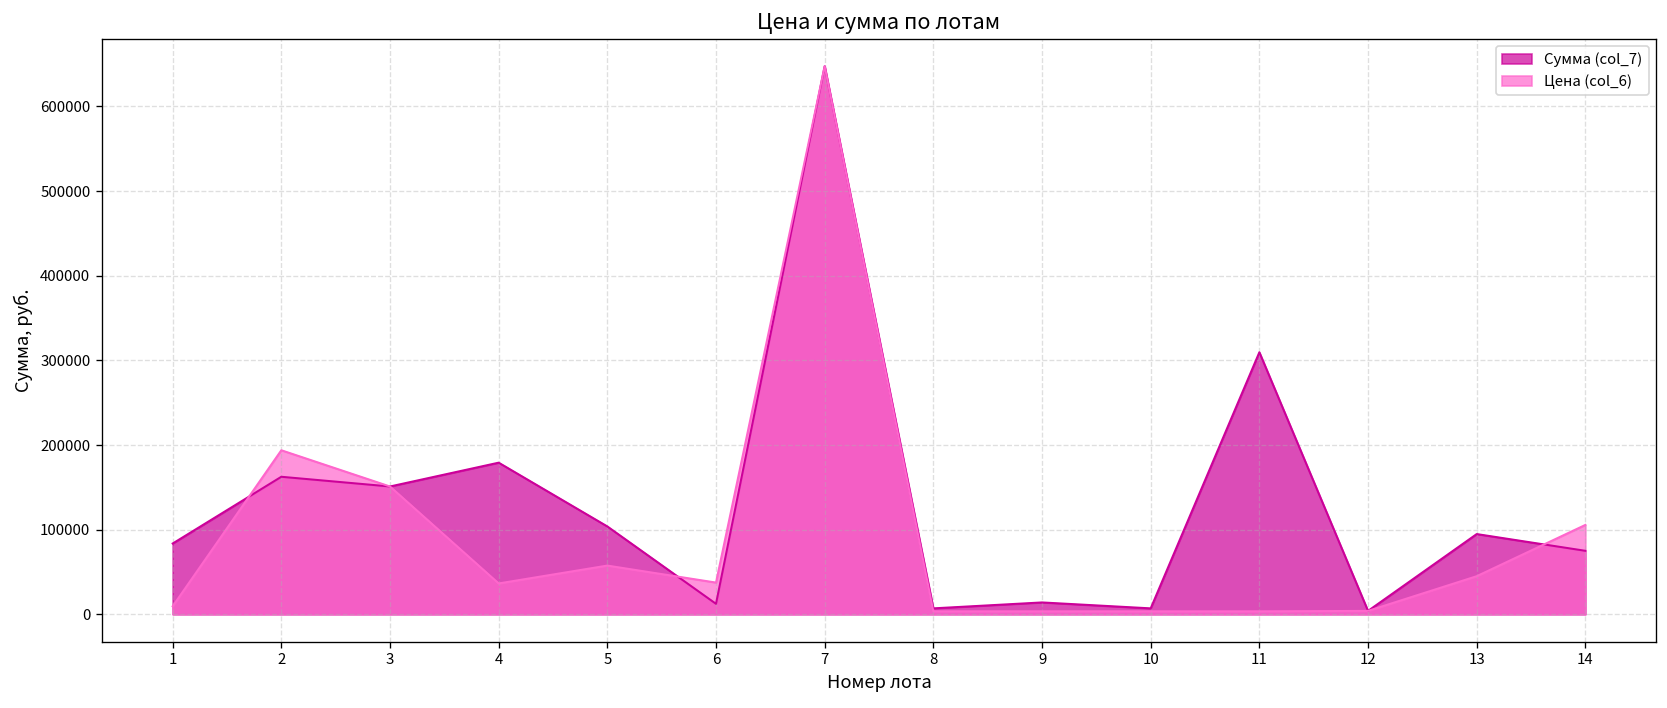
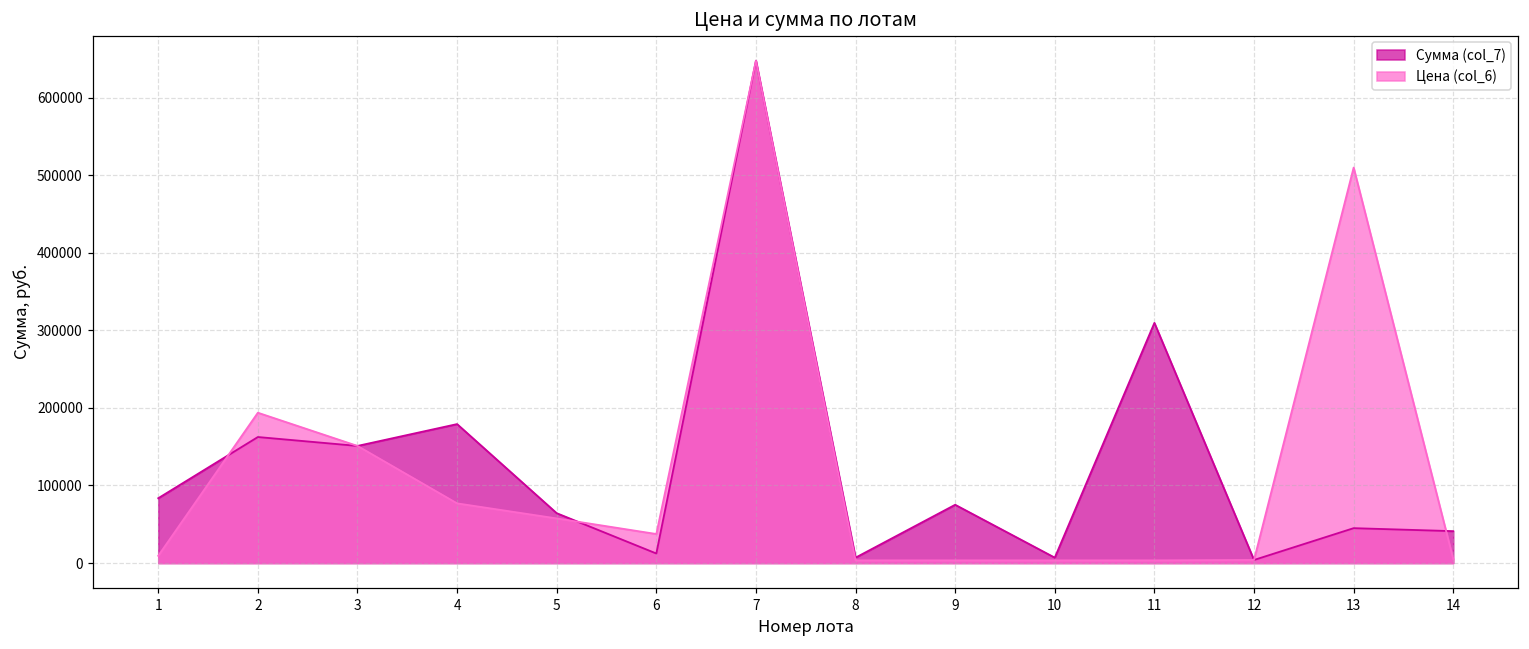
Цена (col_6), 4: 40000 -> 80000
Сумма (col_7), 5: 100000 -> 60000
Сумма (col_7), 9: 10000 -> 80000
Сумма (col_7), 13: 90000 -> 50000
Цена (col_6), 13: 50000 -> 510000
Сумма (col_7), 14: 80000 -> 40000
Цена (col_6), 14: 110000 -> 10000
